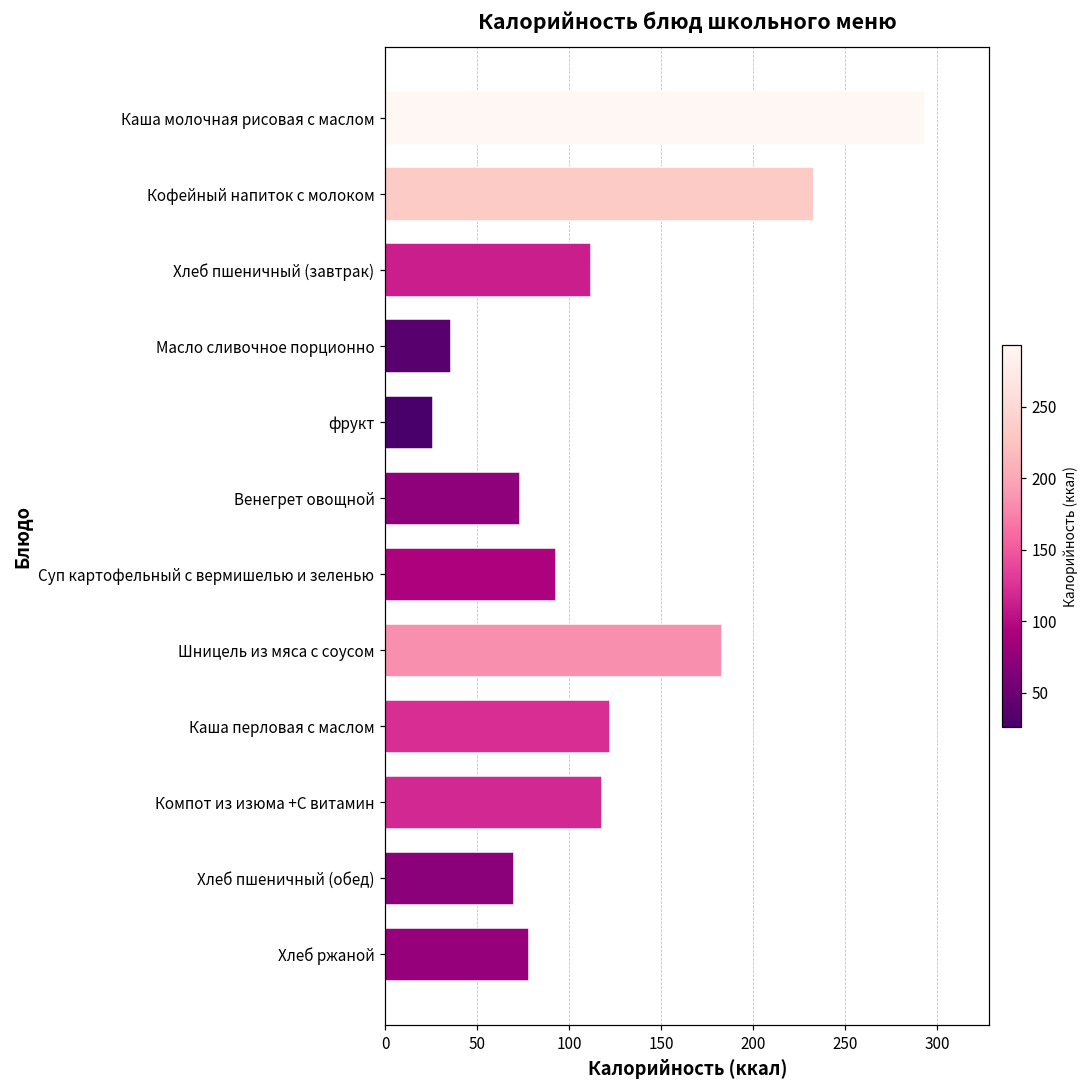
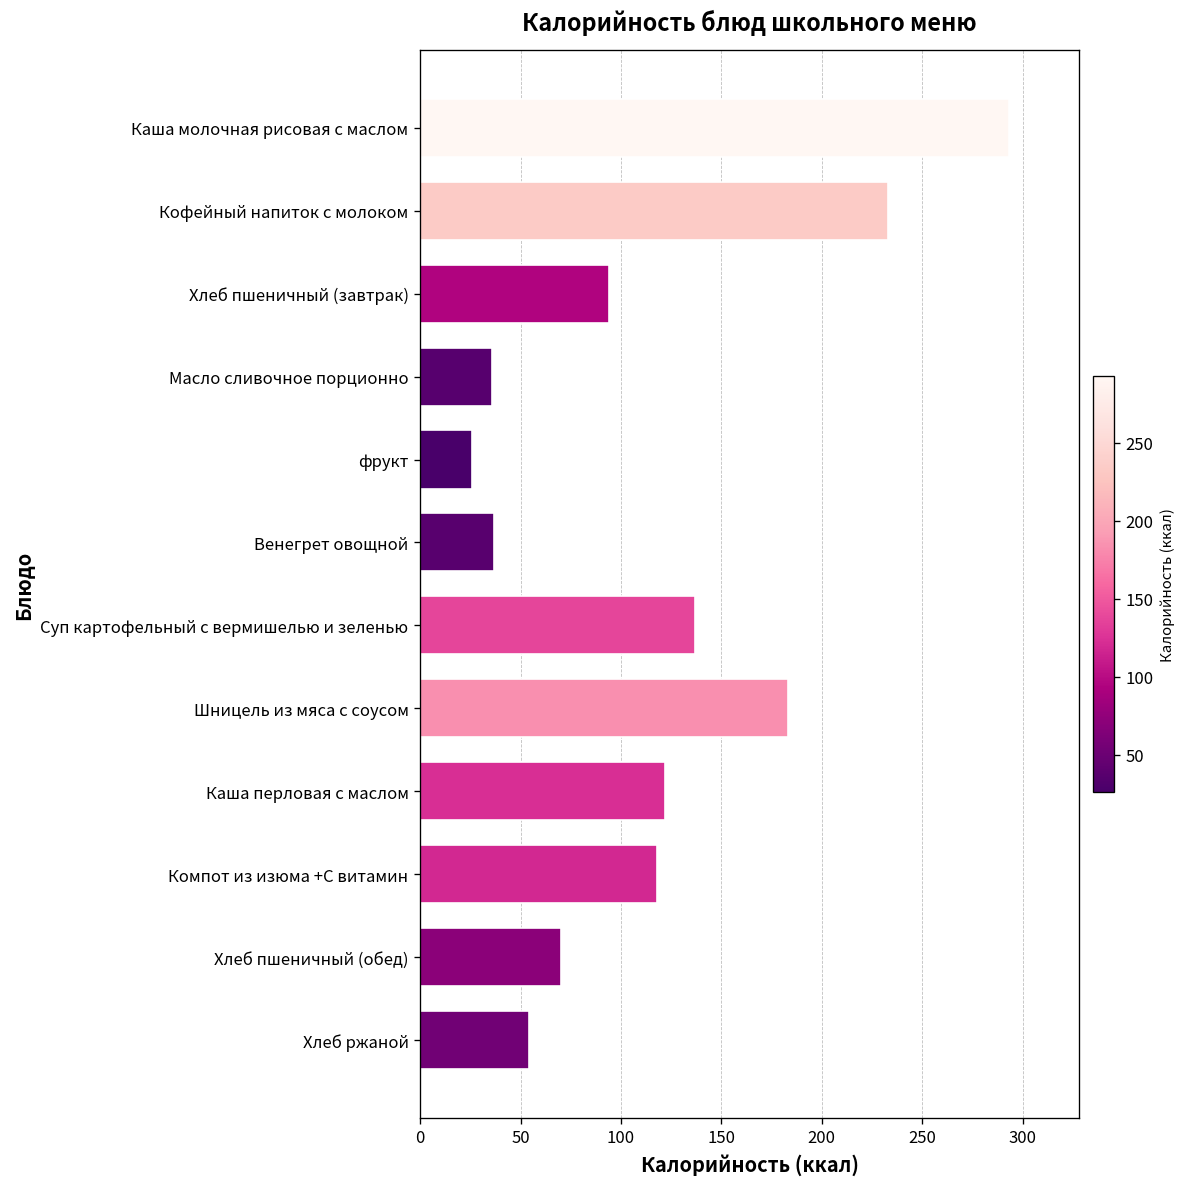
Хлеб пшеничный (завтрак): 112 -> 94
Венегрет овощной: 73 -> 37
Суп картофельный с вермишелью и зеленью: 93 -> 137
Хлеб ржаной: 78 -> 54
